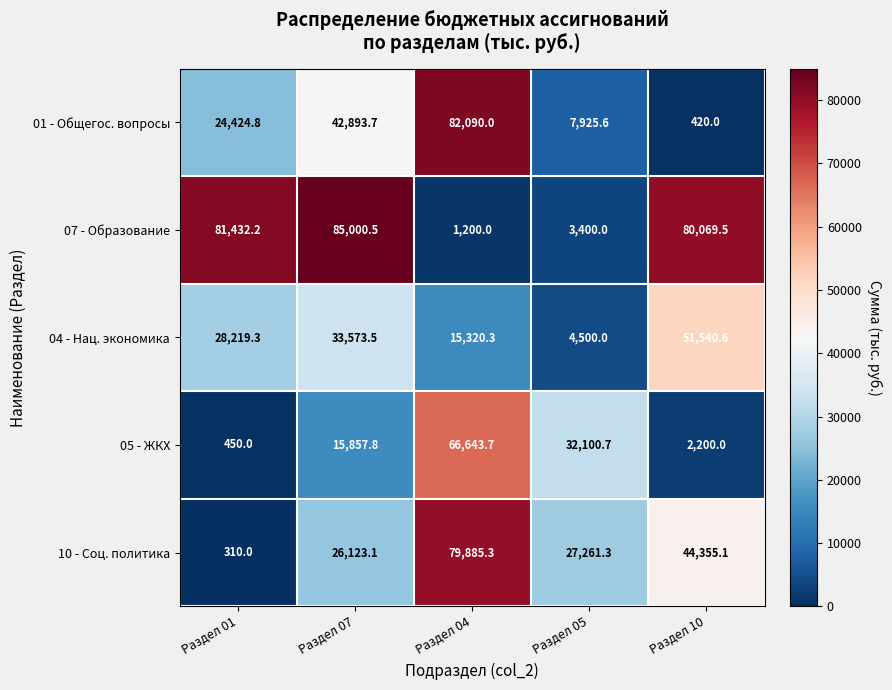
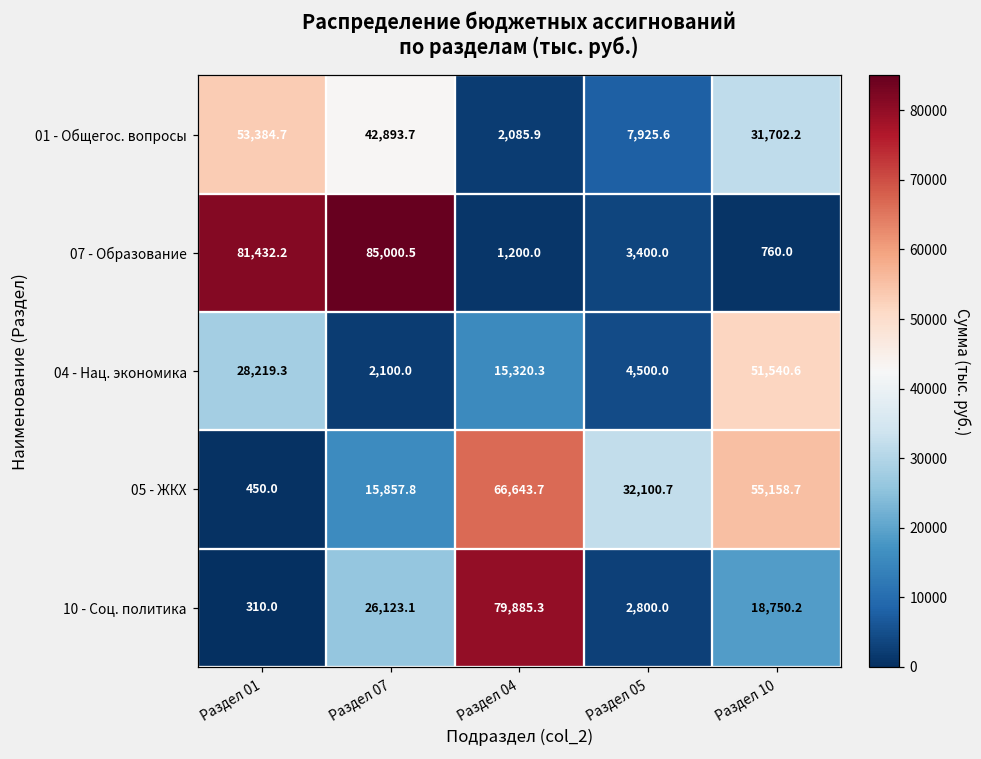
01 - Общегос. вопросы, Раздел 01: 24,424.8 -> 53,384.7
01 - Общегос. вопросы, Раздел 04: 82,090.0 -> 2,085.9
01 - Общегос. вопросы, Раздел 10: 420.0 -> 31,702.2
07 - Образование, Раздел 10: 80,069.5 -> 760.0
04 - Нац. экономика, Раздел 07: 33,573.5 -> 2,100.0
05 - ЖКХ, Раздел 10: 2,200.0 -> 55,158.7
10 - Соц. политика, Раздел 05: 27,261.3 -> 2,800.0
10 - Соц. политика, Раздел 10: 44,355.1 -> 18,750.2
